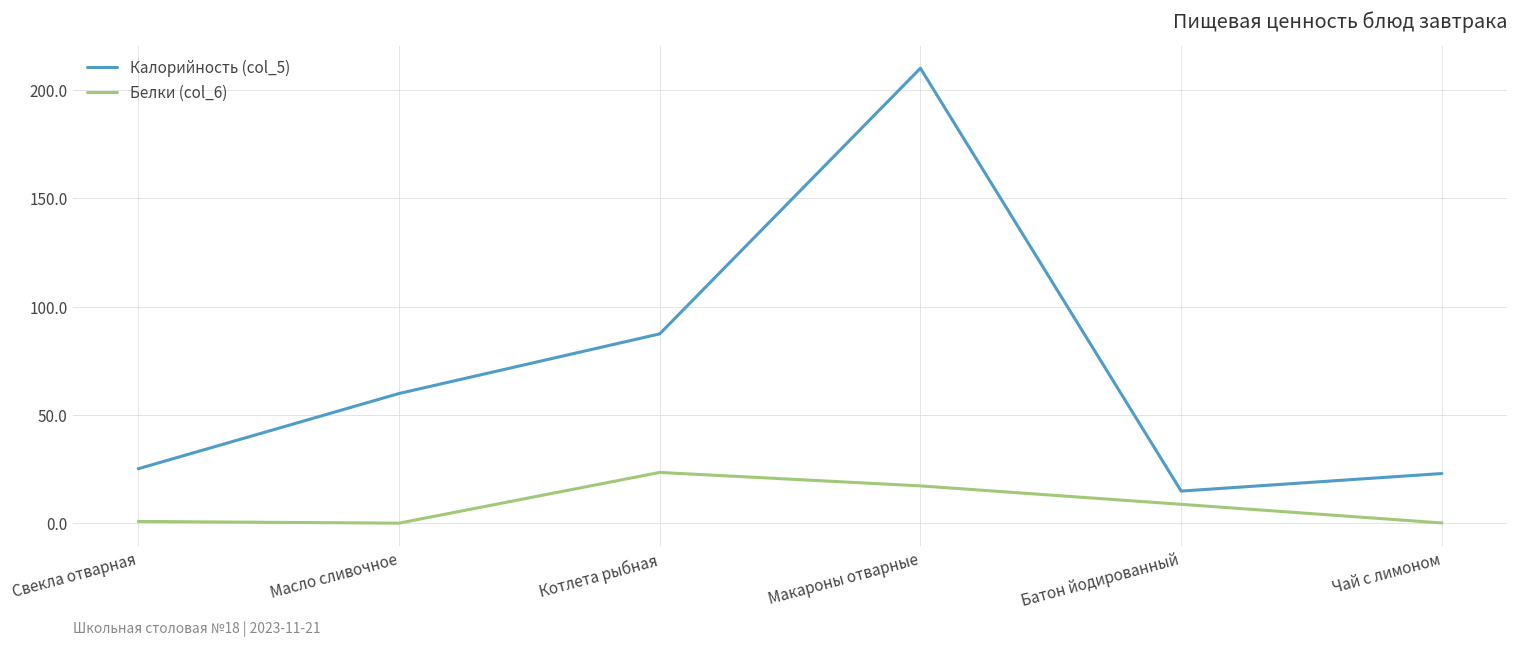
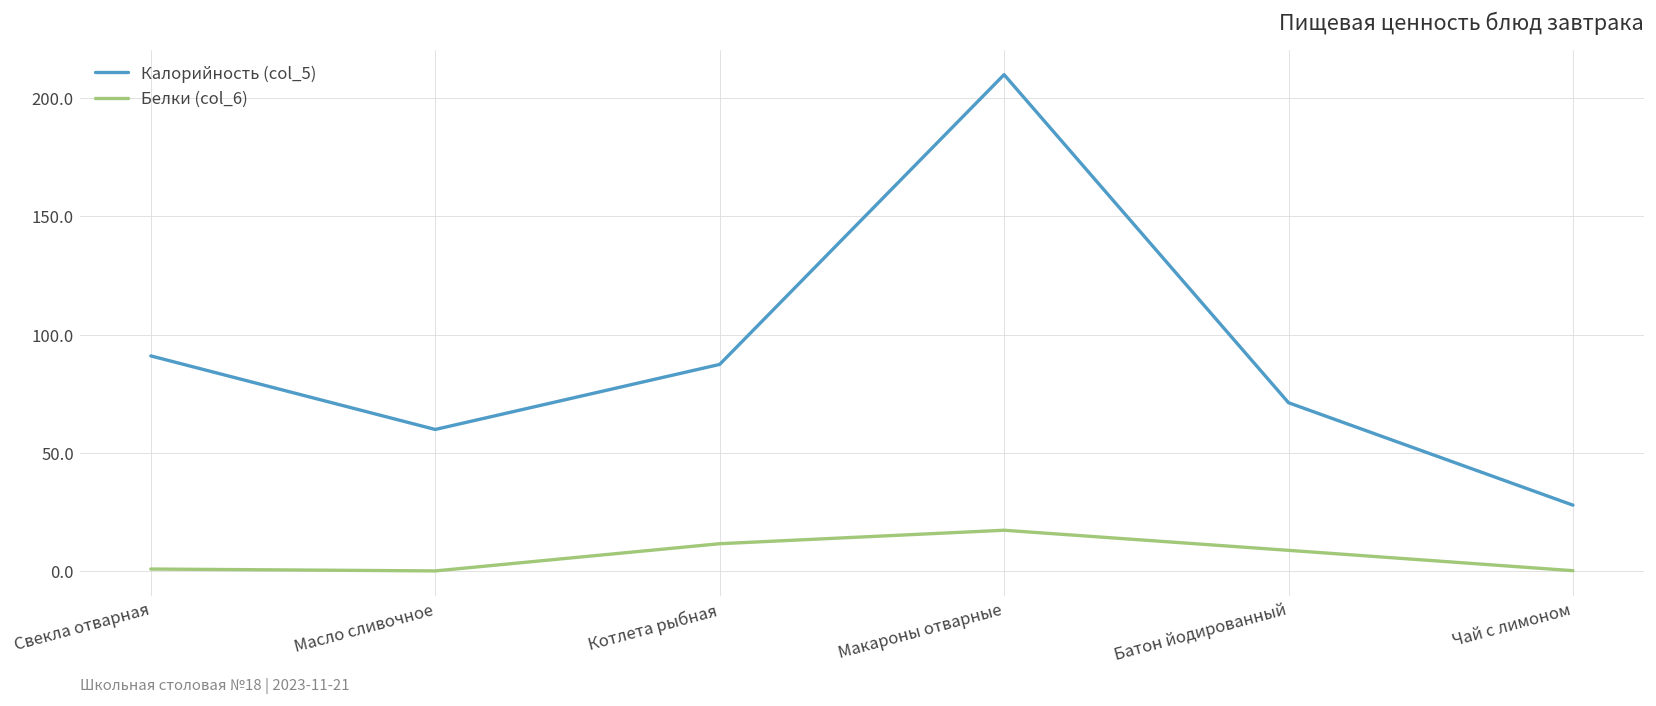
Калорийность (col_5), Свекла отварная: 25 -> 91
Белки (col_6), Котлета рыбная: 24 -> 12
Калорийность (col_5), Батон йодированный: 15 -> 71
Калорийность (col_5), Чай с лимоном: 23 -> 28
